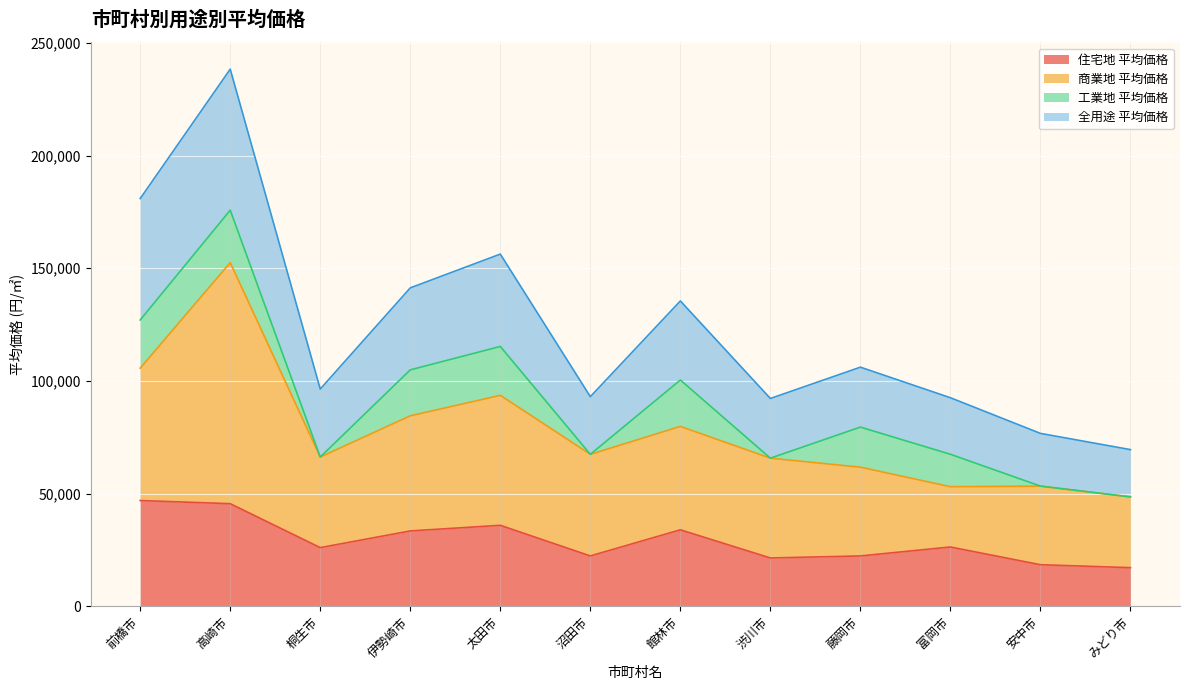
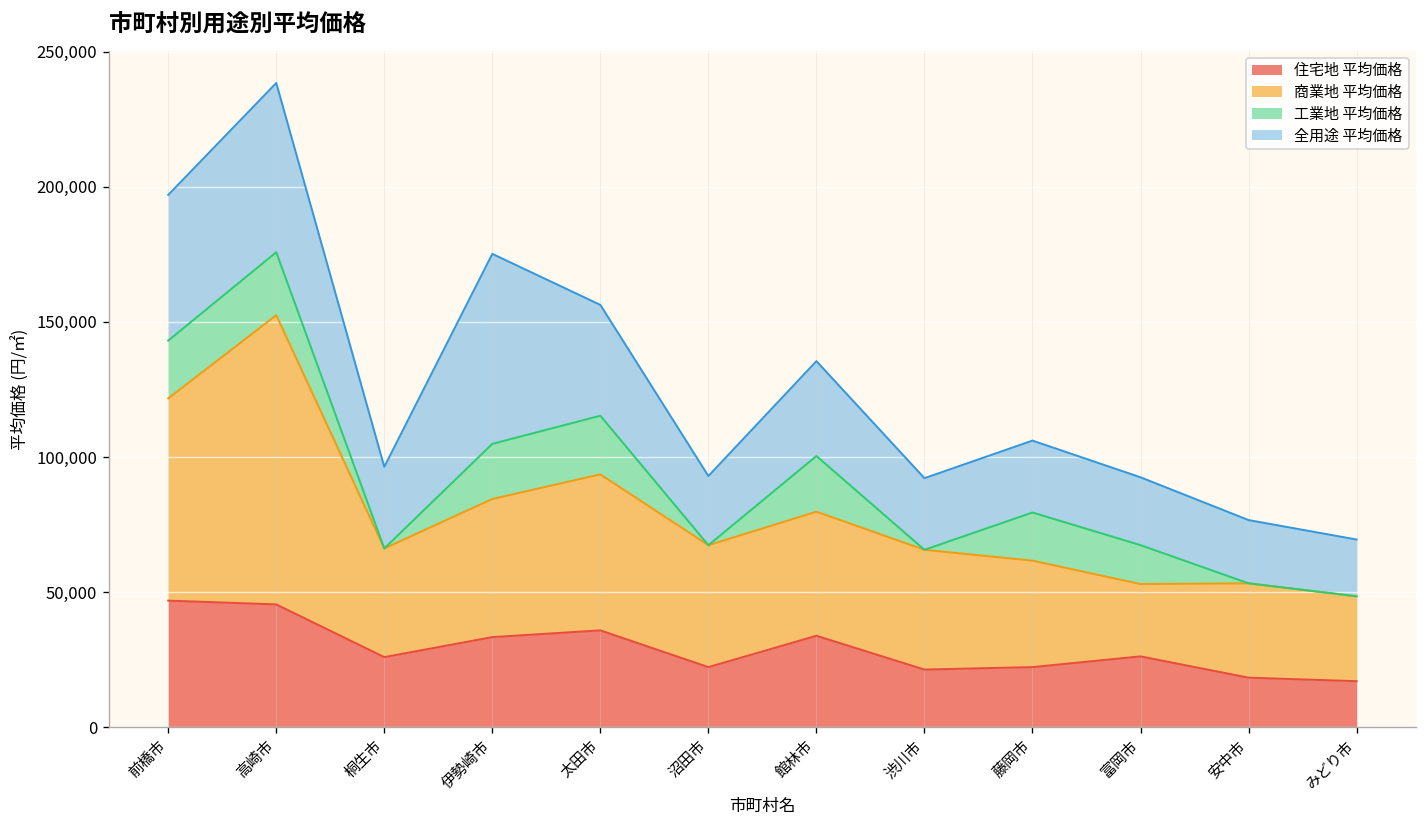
商業地 平均価格, 前橋市: 59,000 -> 75,000
全用途 平均価格, 伊勢崎市: 36,000 -> 70,000
